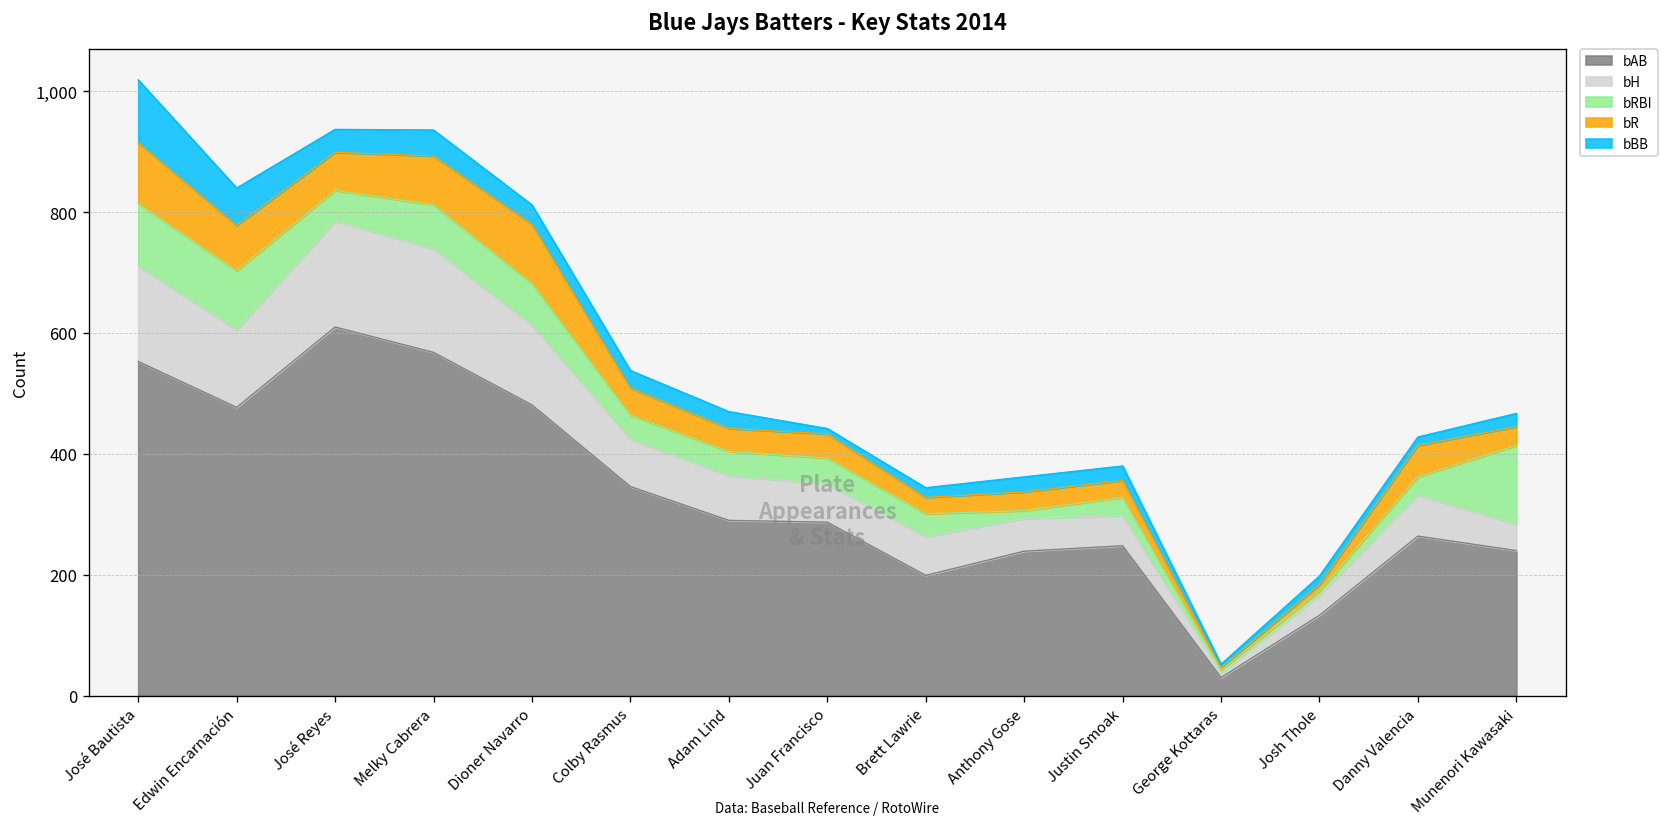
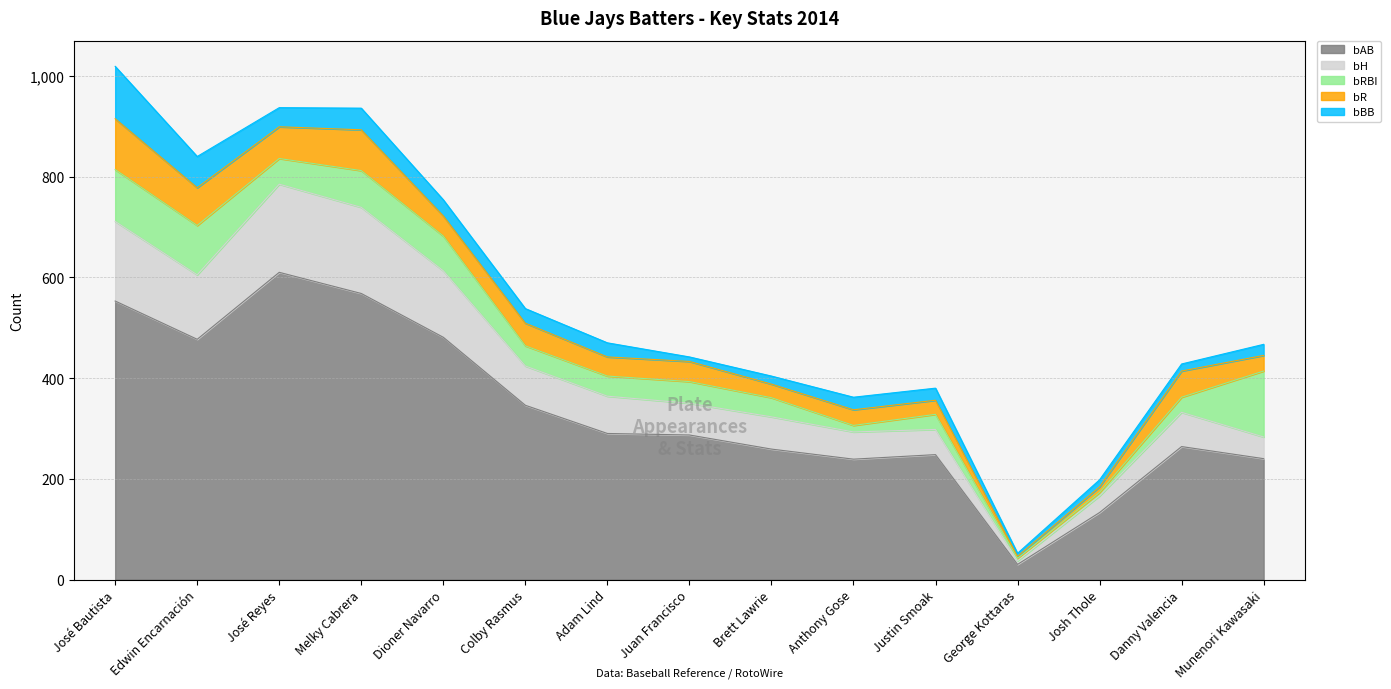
bR, Dioner Navarro: 100 -> 40
bAB, Brett Lawrie: 200 -> 260
